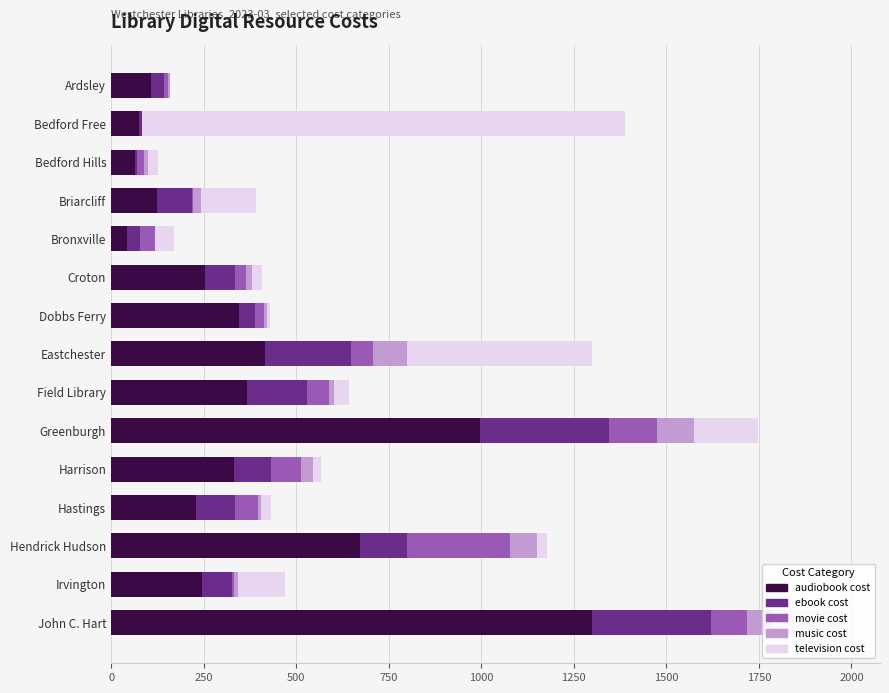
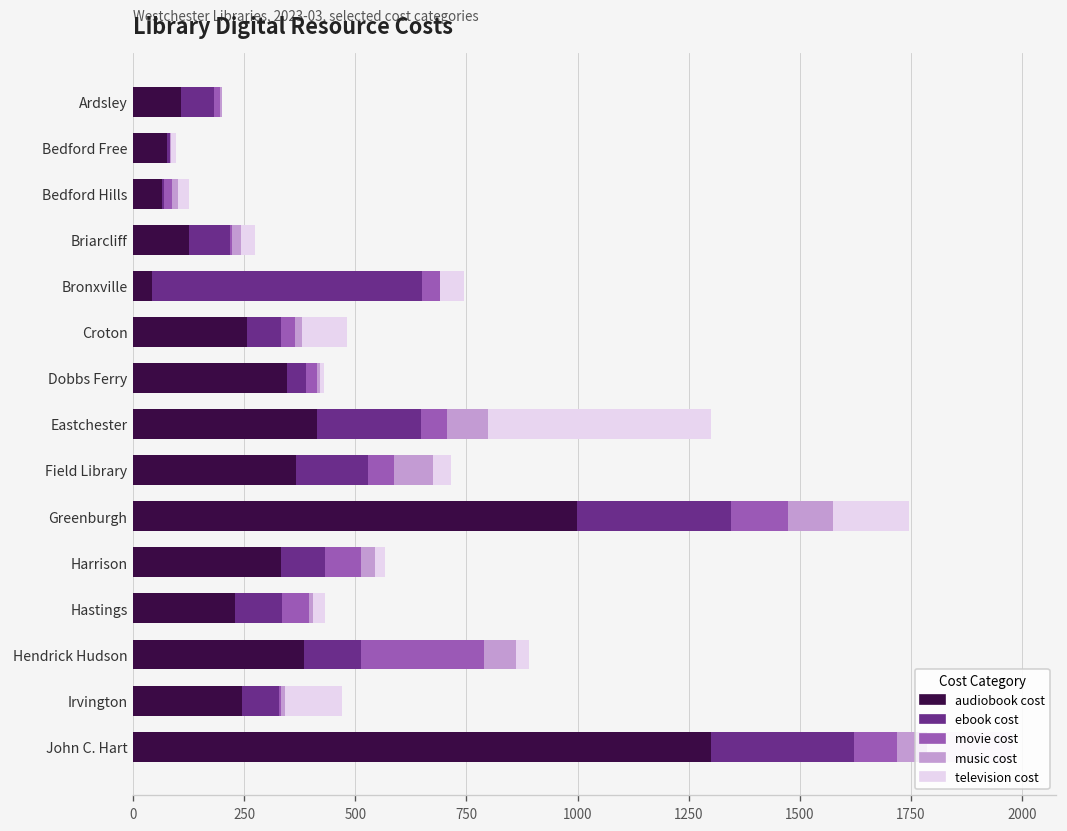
ebook cost, Ardsley: 30 -> 70
television cost, Bedford Free: 1300 -> 10
television cost, Briarcliff: 150 -> 30
ebook cost, Bronxville: 30 -> 610
television cost, Croton: 30 -> 100
music cost, Field Library: 20 -> 90
audiobook cost, Hendrick Hudson: 670 -> 380
